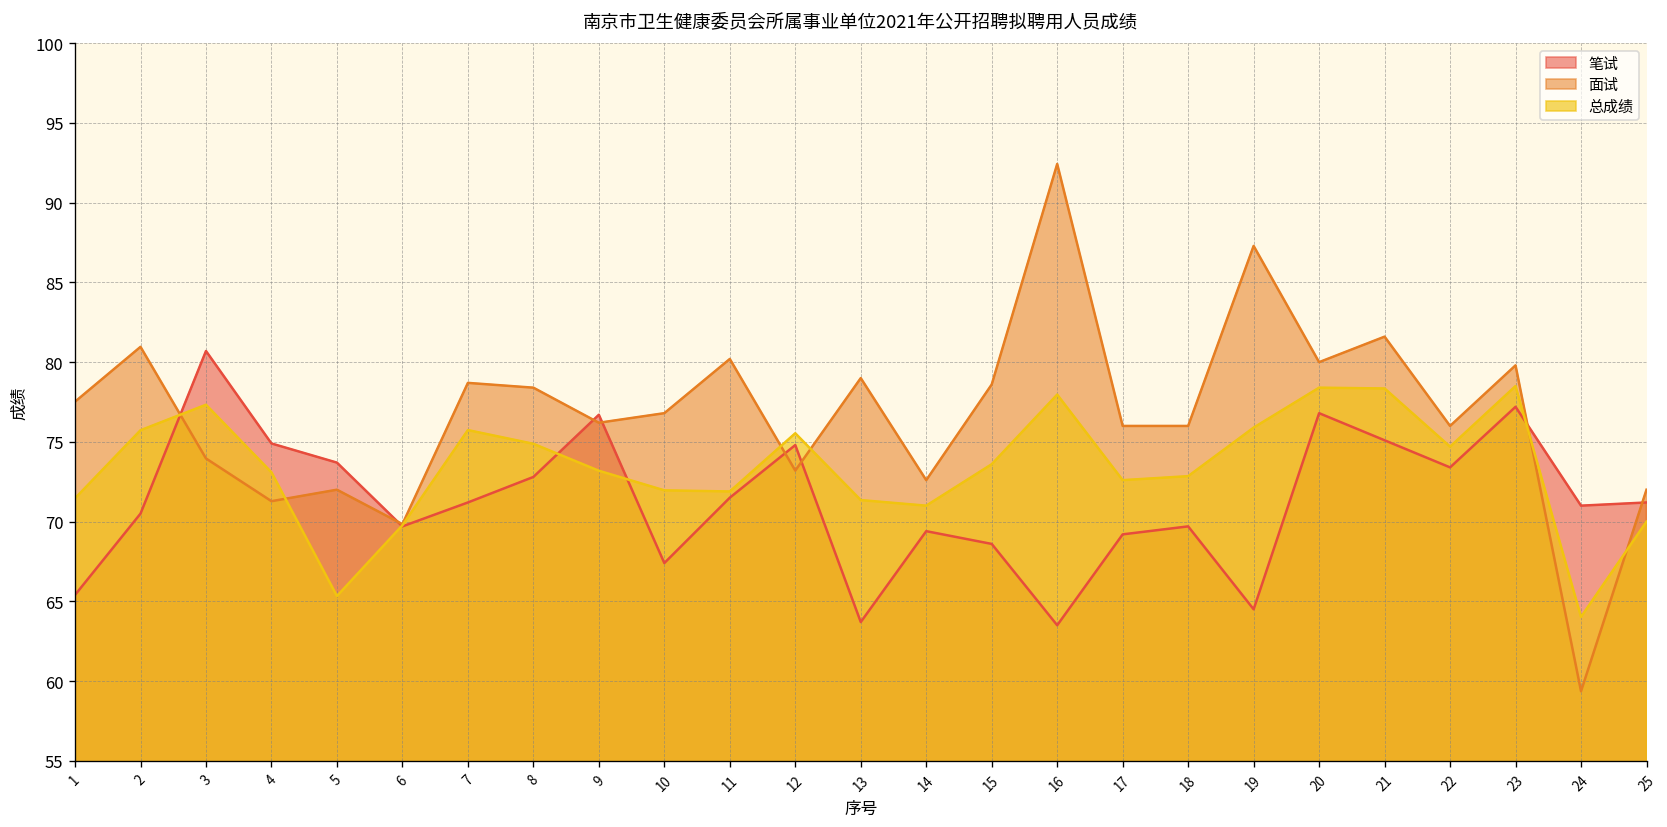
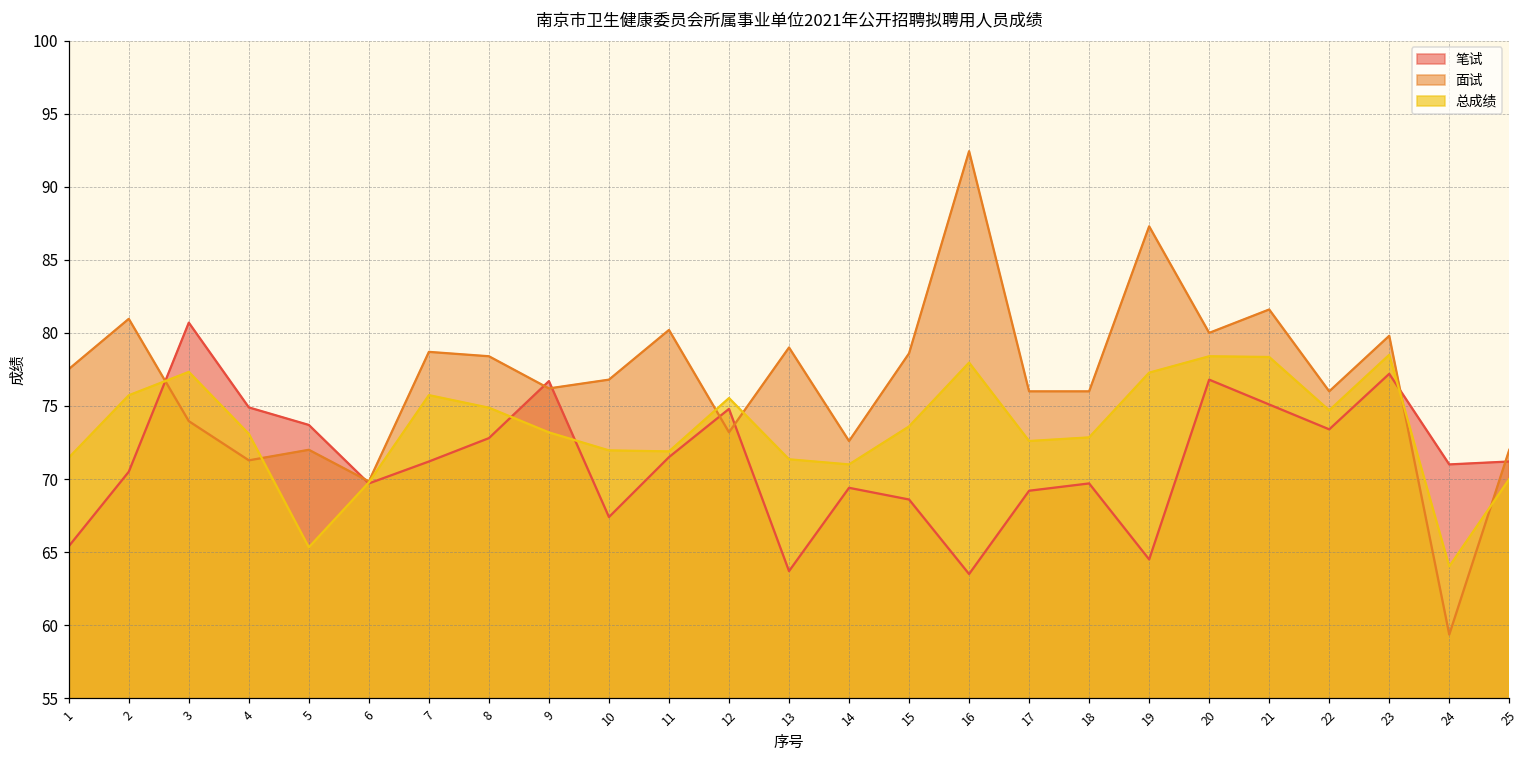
总成绩, 19: 75.9 -> 77.3
